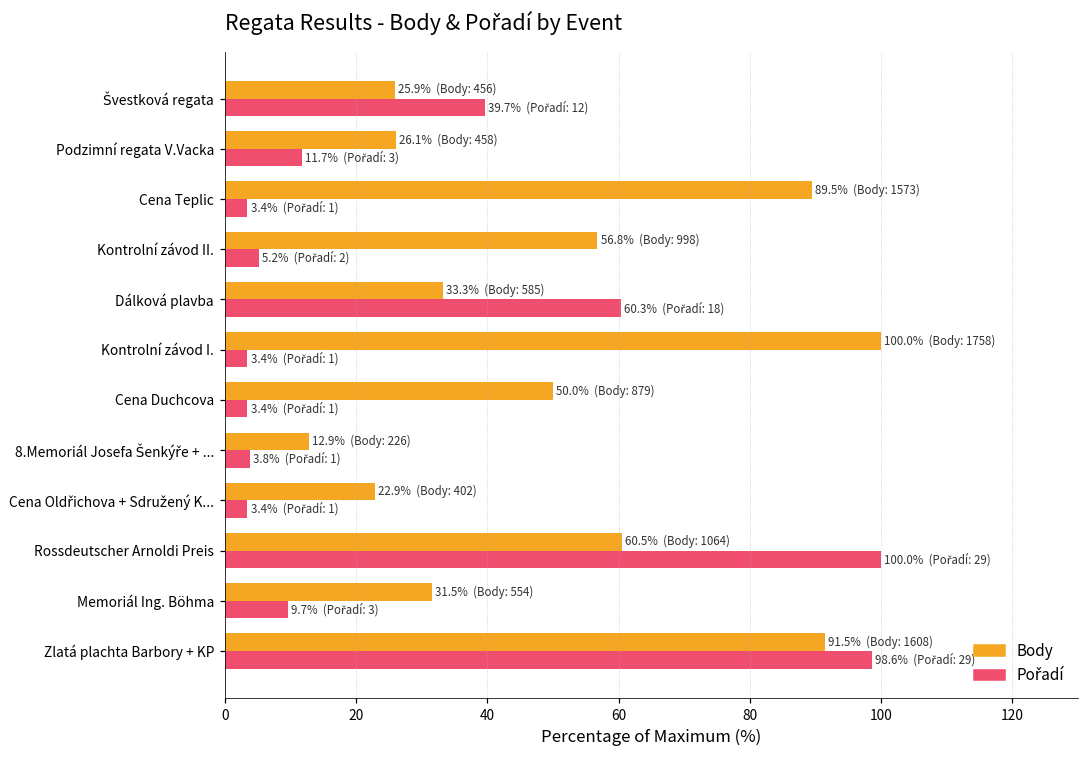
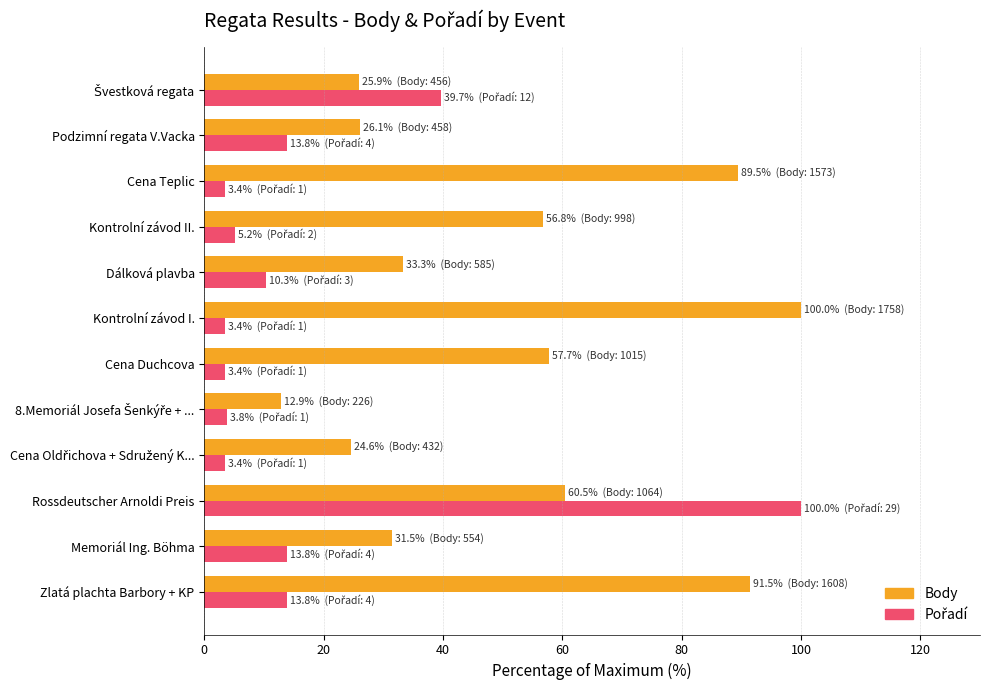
Pořadí, Podzimní regata V.Vacka: 11.7% (Pořadí: 3) -> 13.8% (Pořadí: 4)
Pořadí, Dálková plavba: 60.3% (Pořadí: 18) -> 10.3% (Pořadí: 3)
Body, Cena Duchcova: 50.0% (Body: 879) -> 57.7% (Body: 1015)
Body, Cena Oldřichova + Sdružený K...: 22.9% (Body: 402) -> 24.6% (Body: 432)
Pořadí, Memoriál Ing. Böhma: 9.7% (Pořadí: 3) -> 13.8% (Pořadí: 4)
Pořadí, Zlatá plachta Barbory + KP: 98.6% (Pořadí: 29) -> 13.8% (Pořadí: 4)
